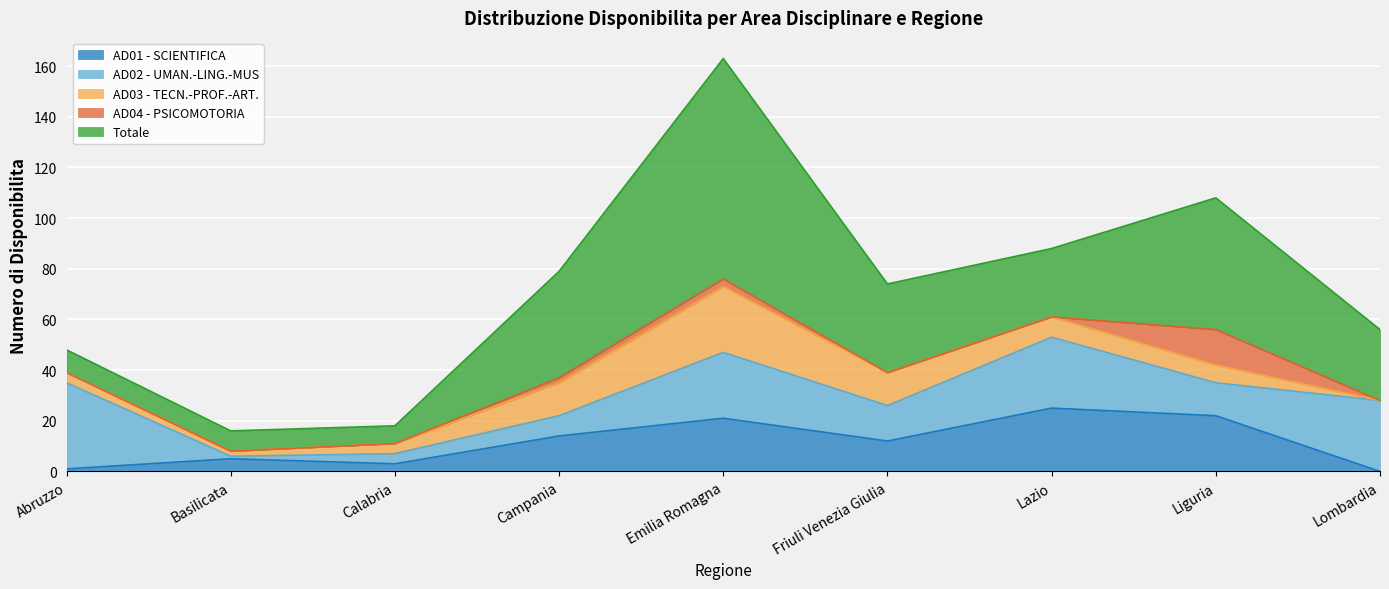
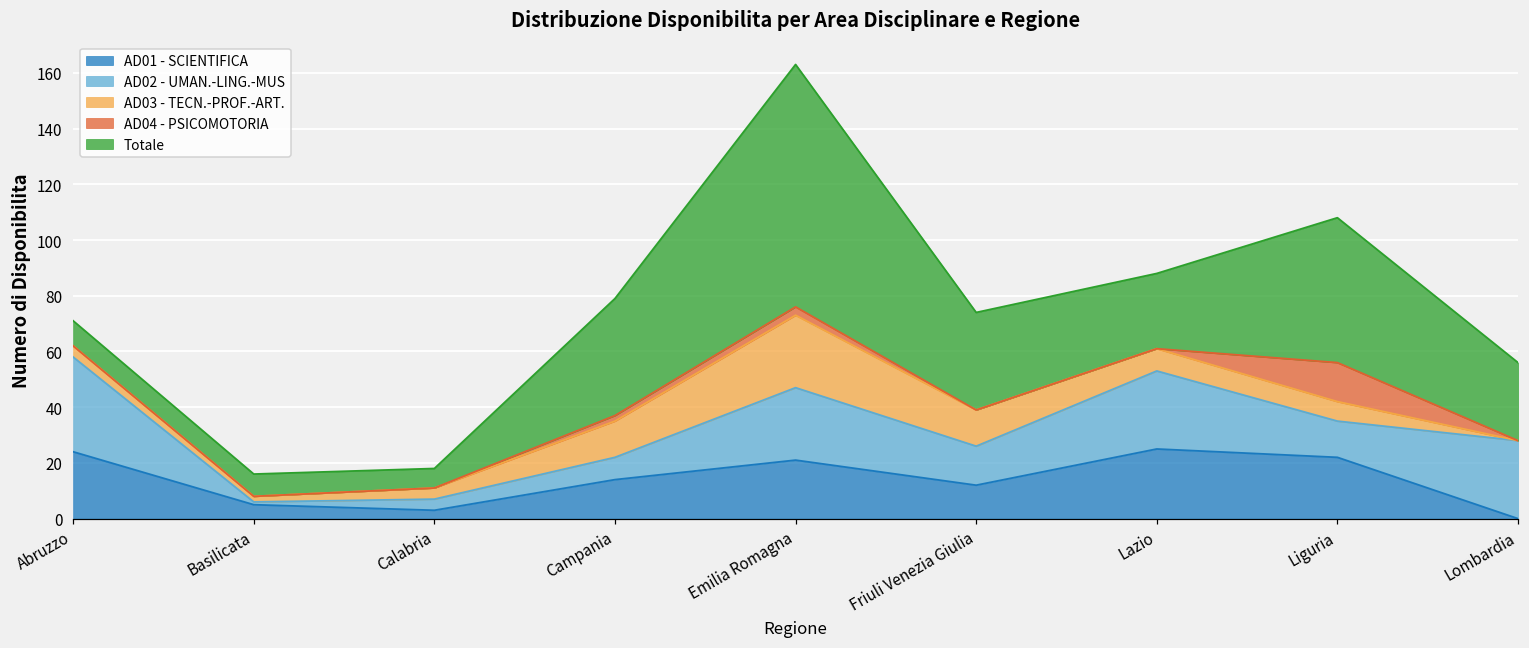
AD01 - SCIENTIFICA, Abruzzo: 1 -> 24
